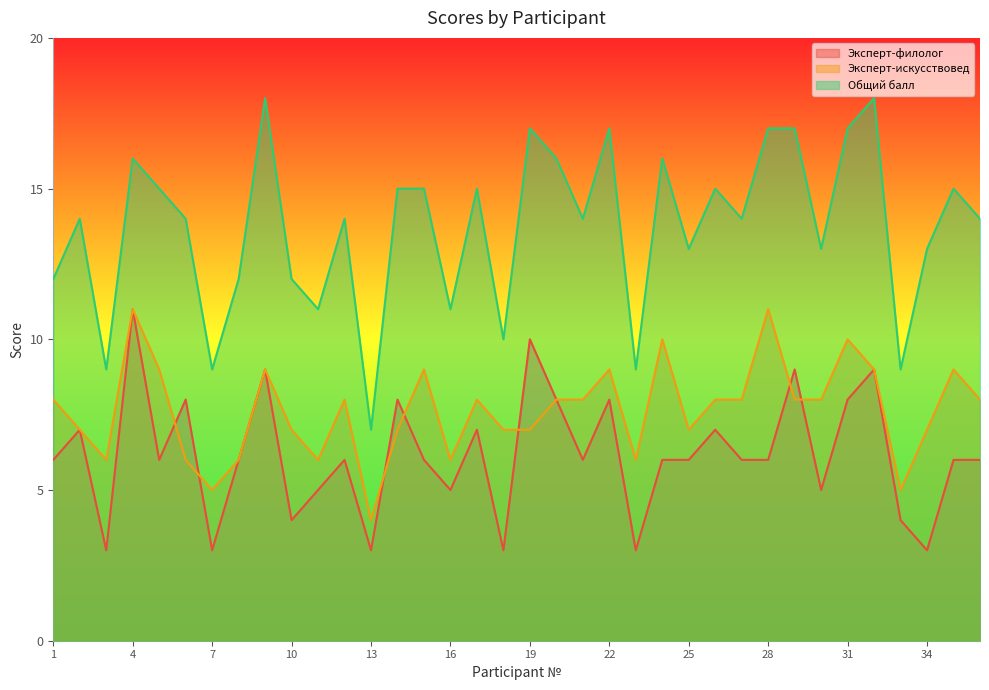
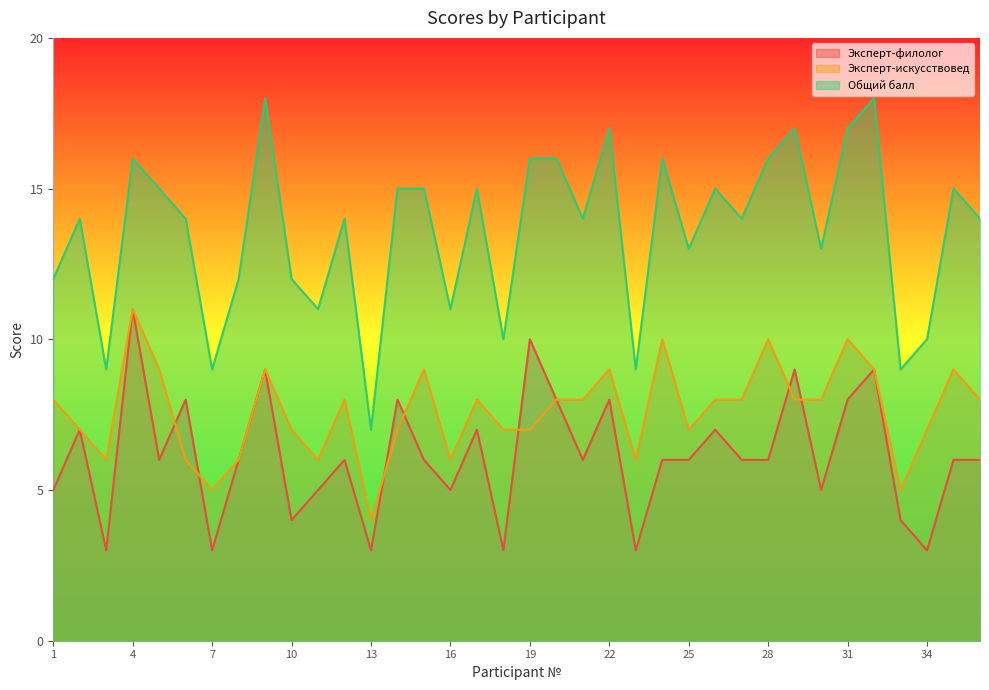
Эксперт-филолог, 1: 6 -> 5
Общий балл, 19: 17 -> 16
Эксперт-искусствовед, 28: 11 -> 10
Общий балл, 28: 17 -> 16
Общий балл, 34: 13 -> 10
